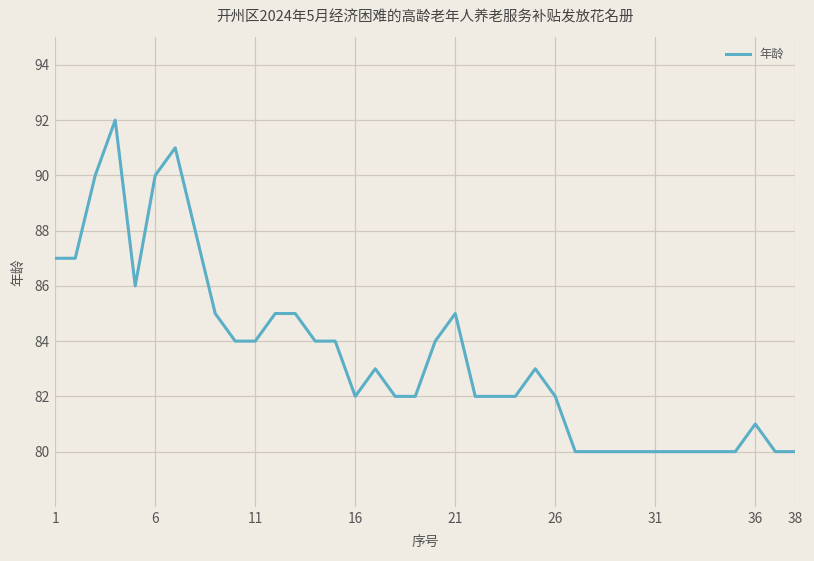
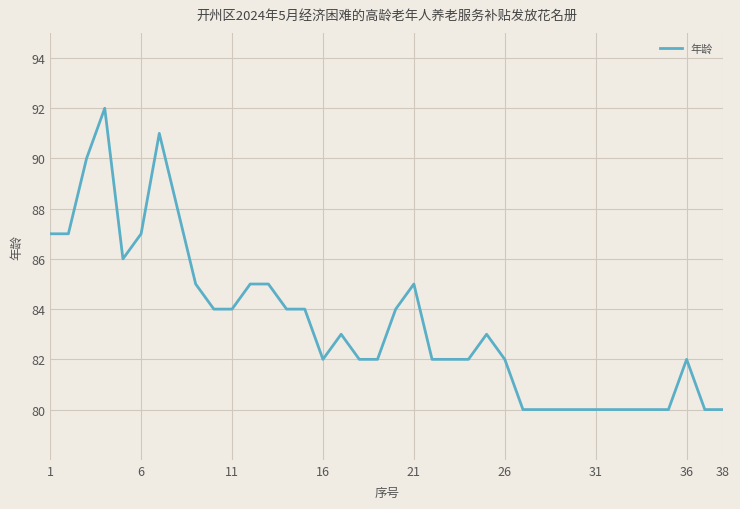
6: 90 -> 87
36: 81 -> 82
